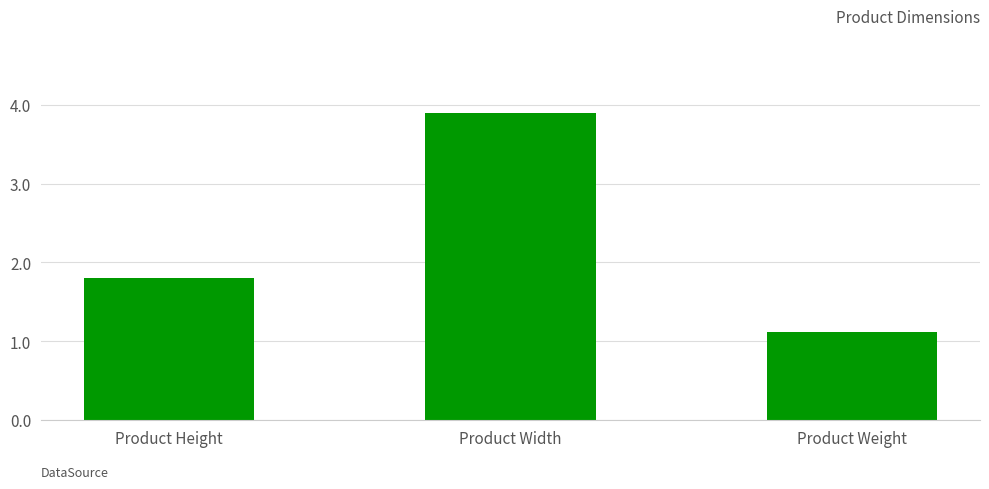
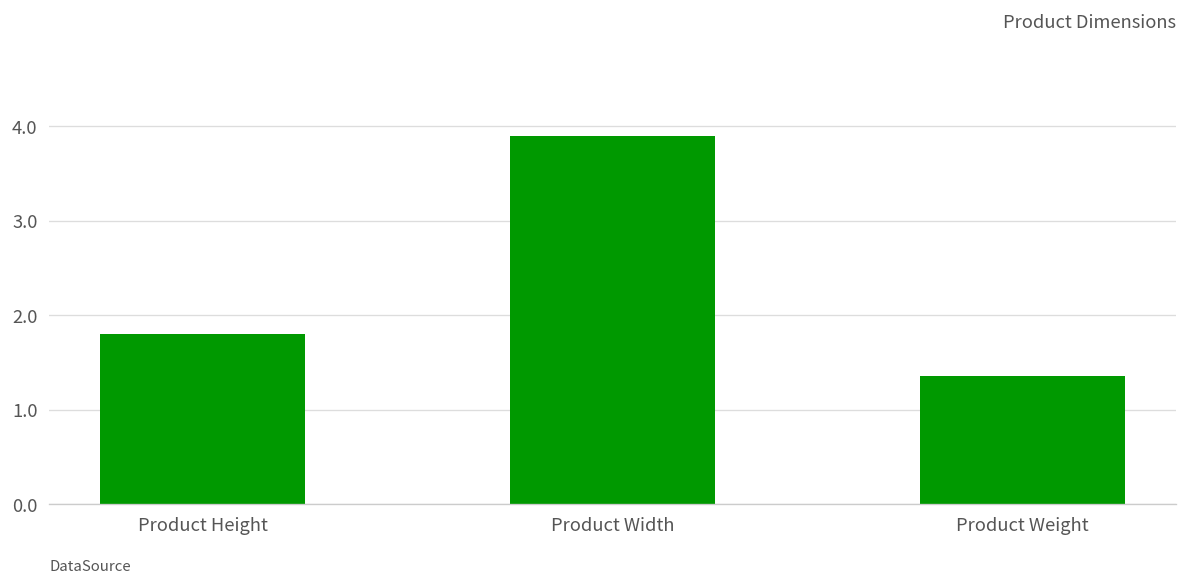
Product Weight: 1.1 -> 1.4
